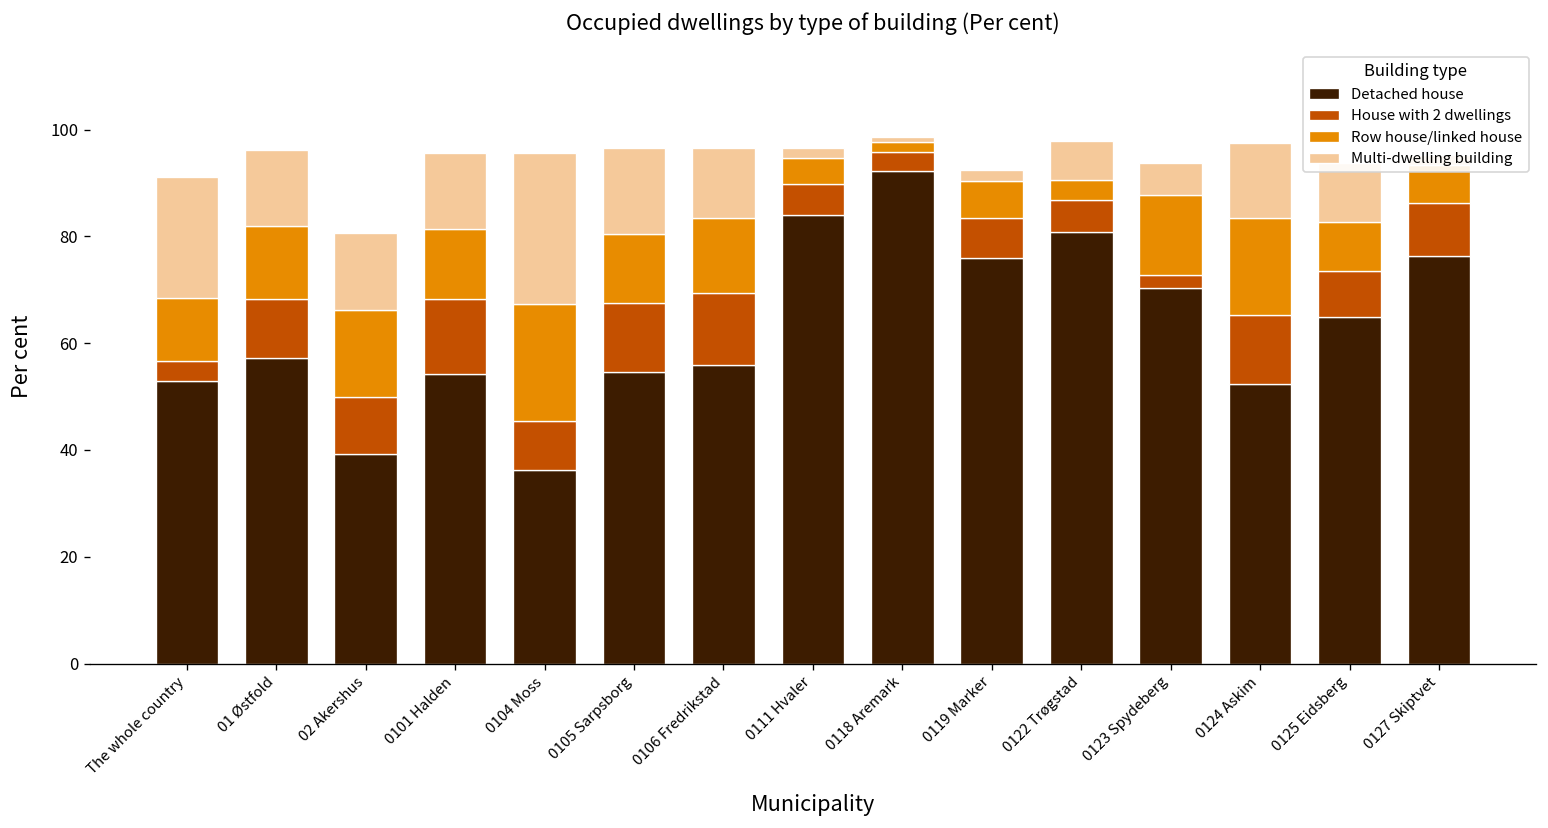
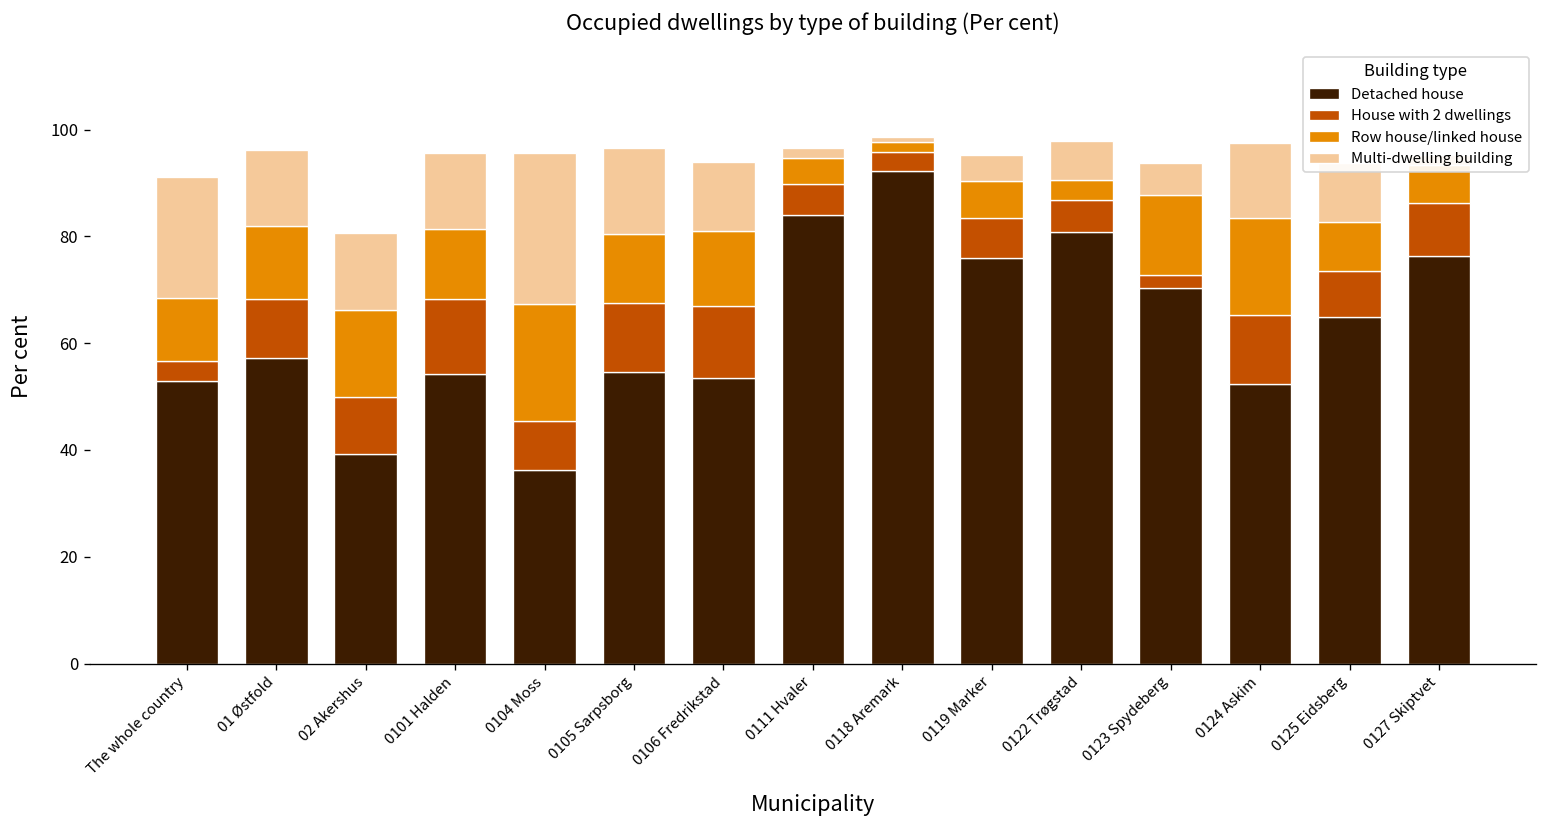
Detached house, 0106 Fredrikstad: 56 -> 53
Multi-dwelling building, 0119 Marker: 2 -> 5
